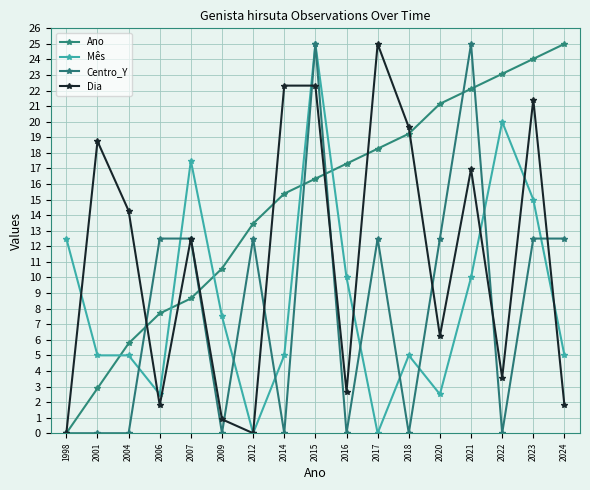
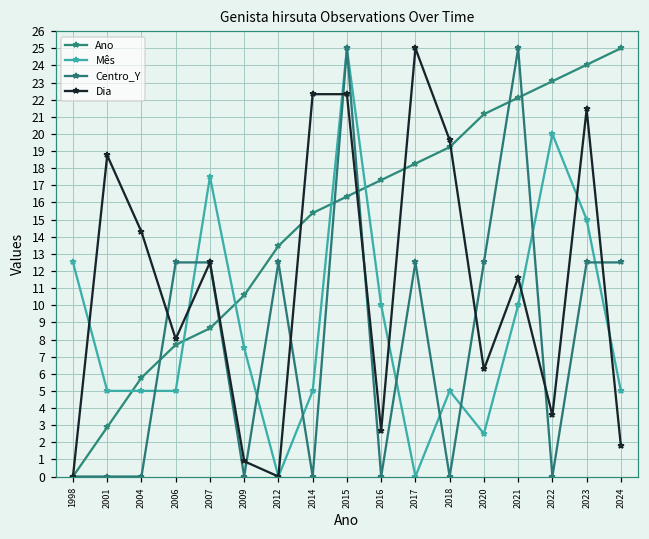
Mês, 2006: 2.5 -> 5.0
Dia, 2006: 1.8 -> 8.0
Dia, 2021: 17.0 -> 11.6
